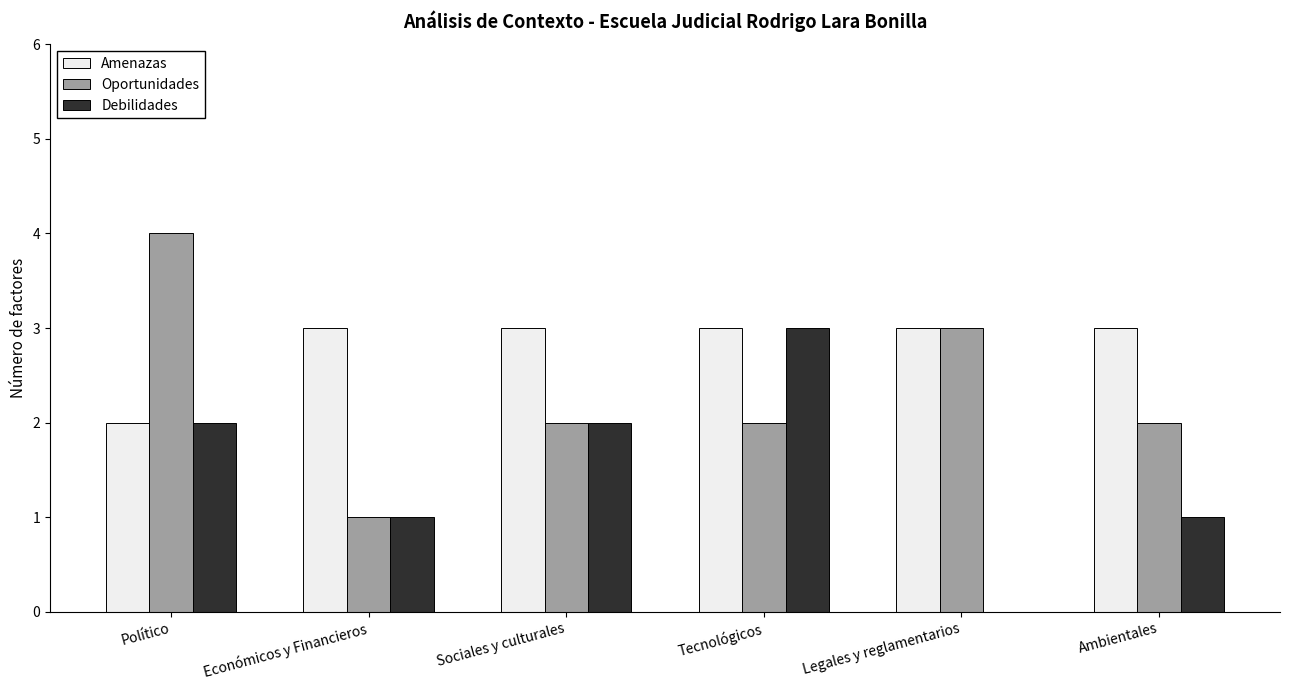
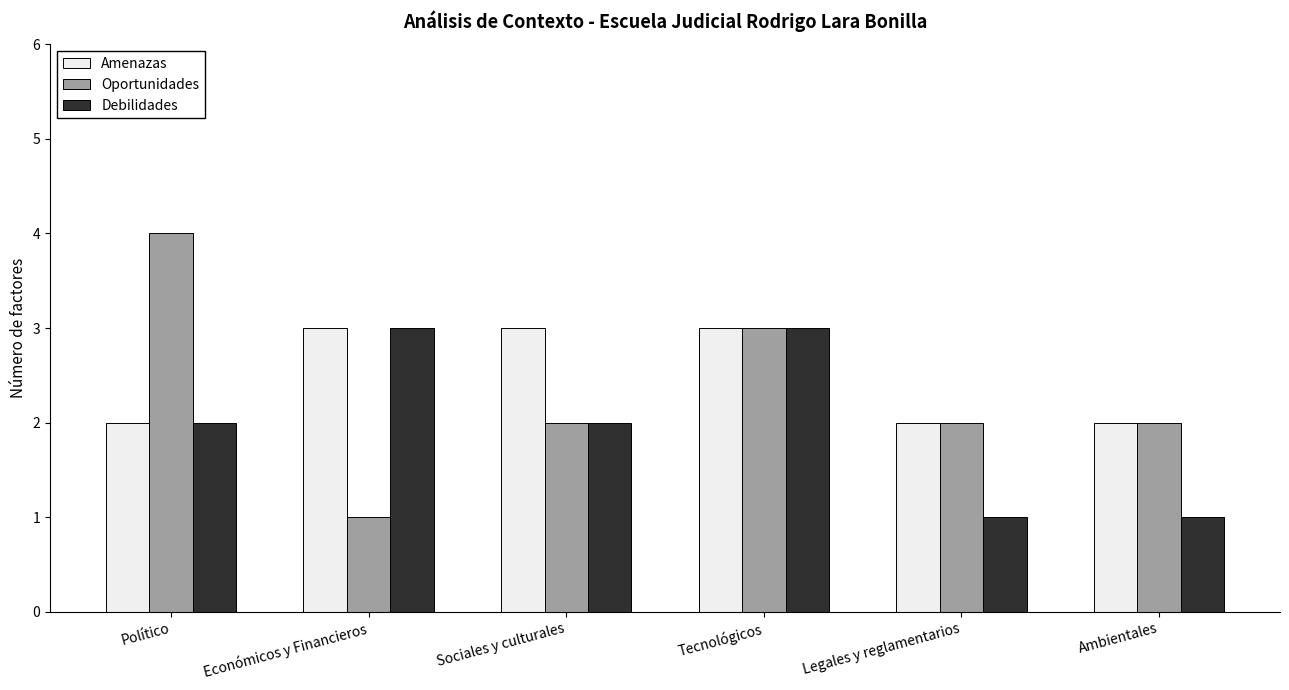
Debilidades, Económicos y Financieros: 1 -> 3
Oportunidades, Tecnológicos: 2 -> 3
Amenazas, Legales y reglamentarios: 3 -> 2
Oportunidades, Legales y reglamentarios: 3 -> 2
Debilidades, Legales y reglamentarios: 0 -> 1
Amenazas, Ambientales: 3 -> 2
